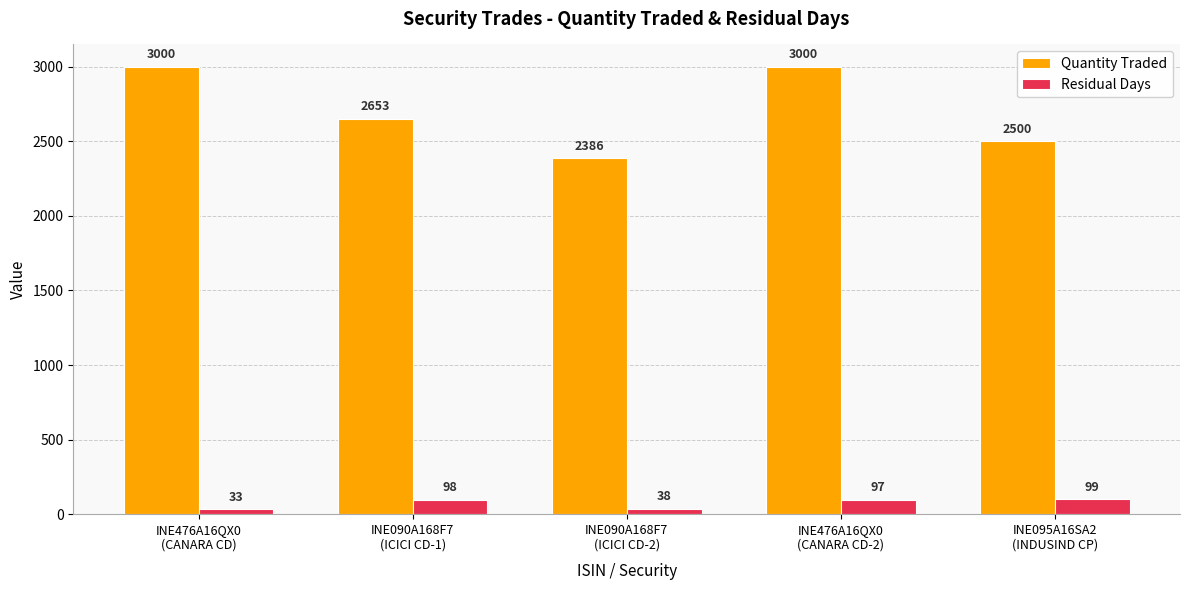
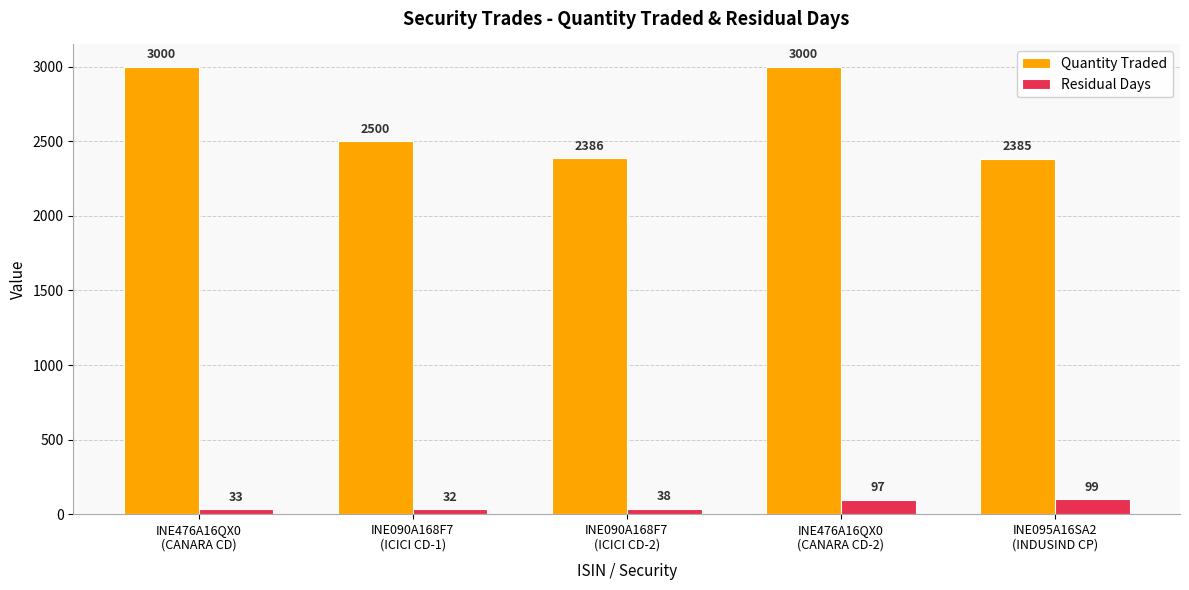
Quantity Traded, INE090A168F7 (ICICI CD-1): 2653 -> 2500
Residual Days, INE090A168F7 (ICICI CD-1): 98 -> 32
Quantity Traded, INE095A16SA2 (INDUSIND CP): 2500 -> 2385
